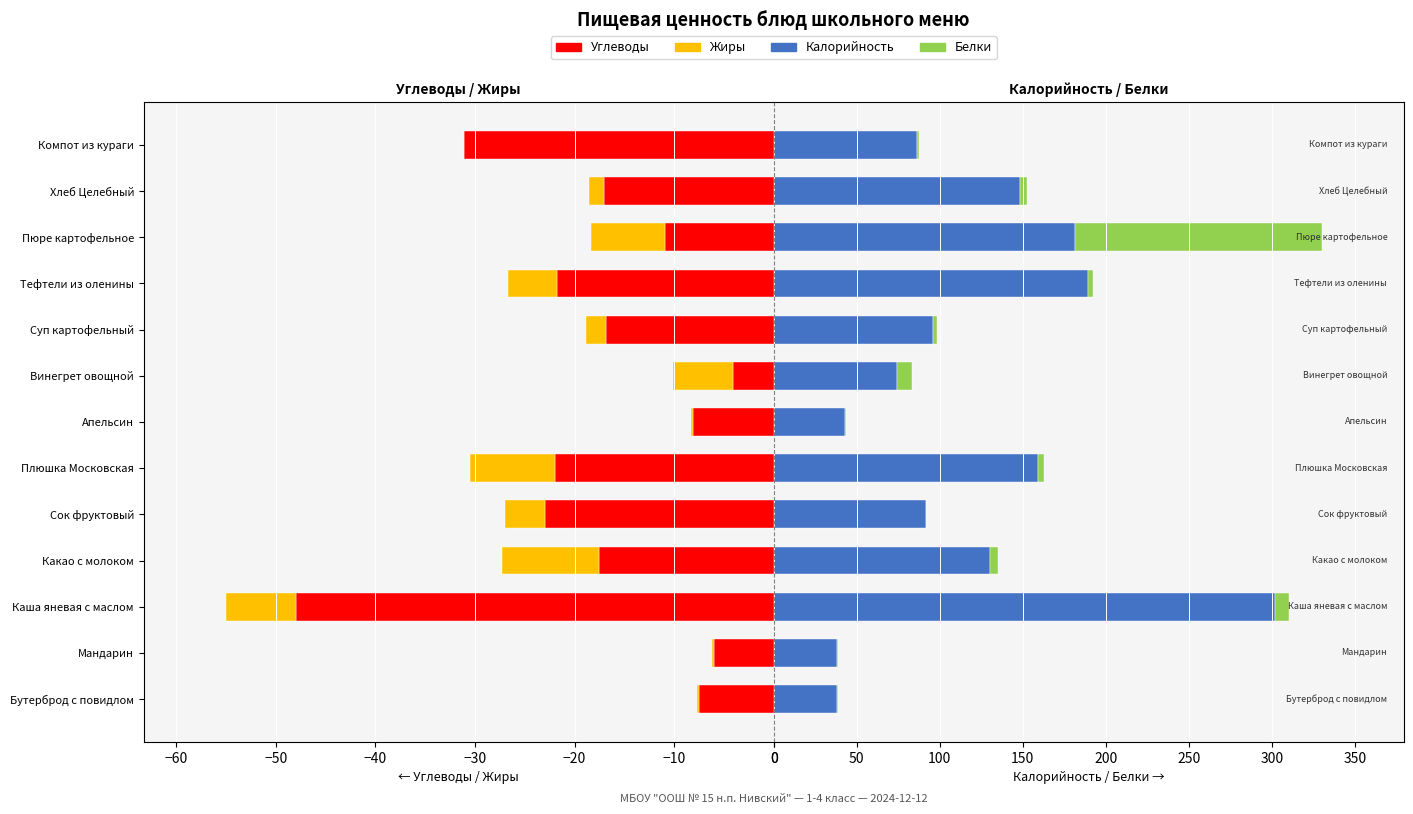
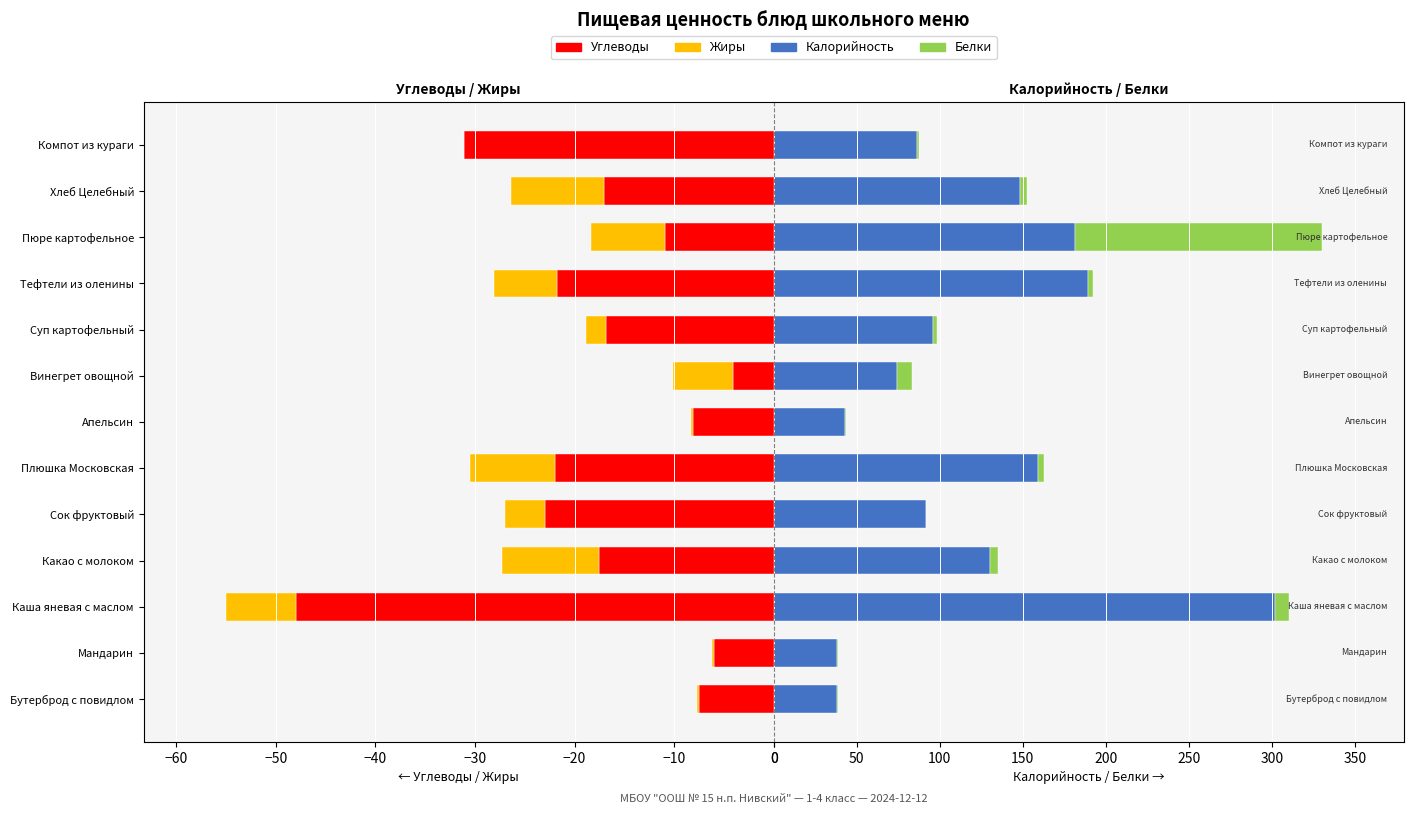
Углеводы / Жиры, Жиры, Хлеб Целебный: -2 -> -9
Углеводы / Жиры, Жиры, Тефтели из оленины: -5 -> -6
